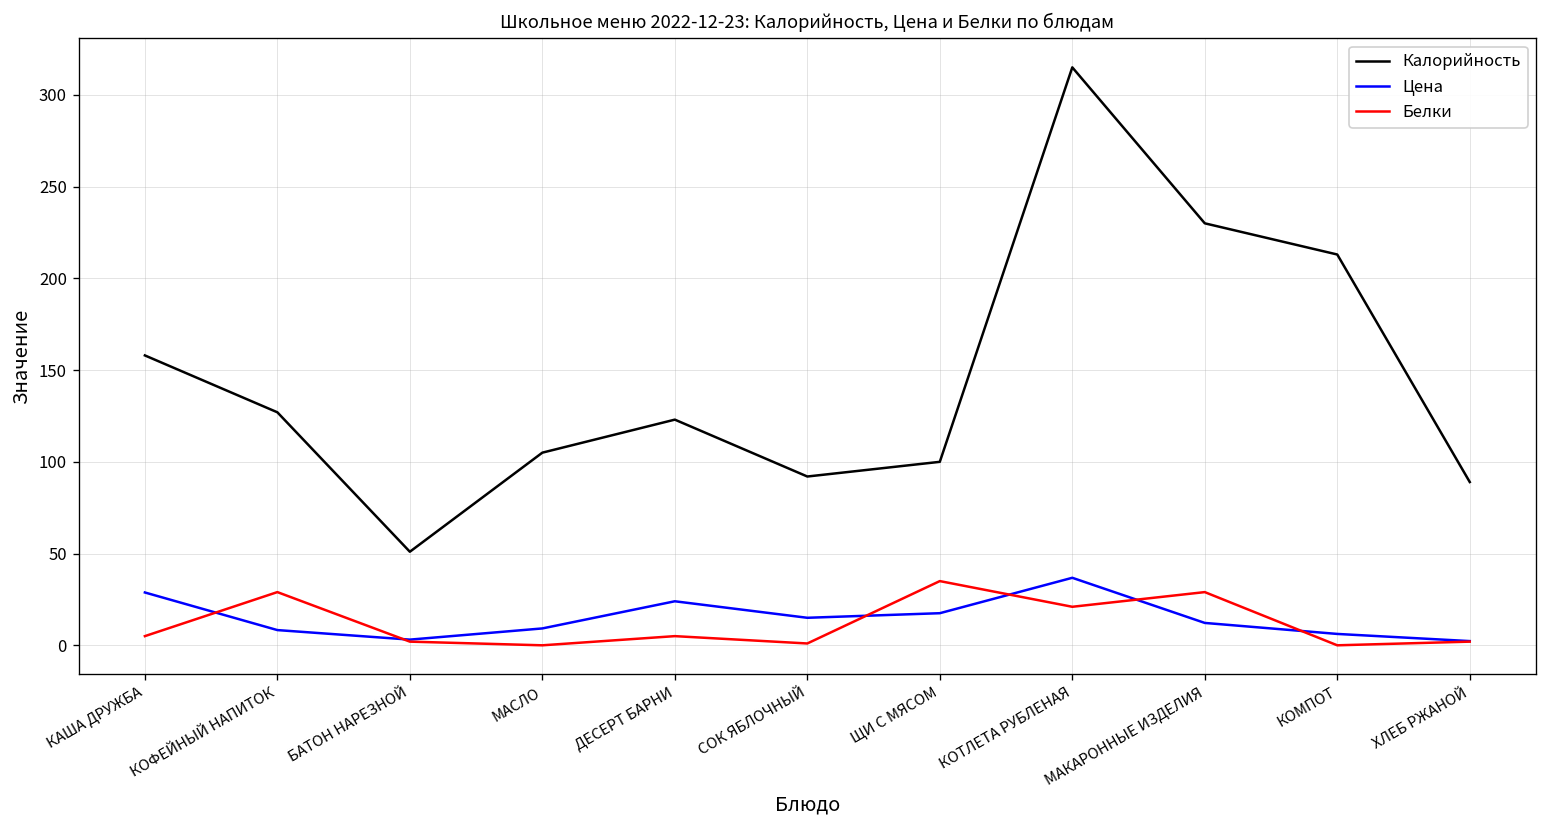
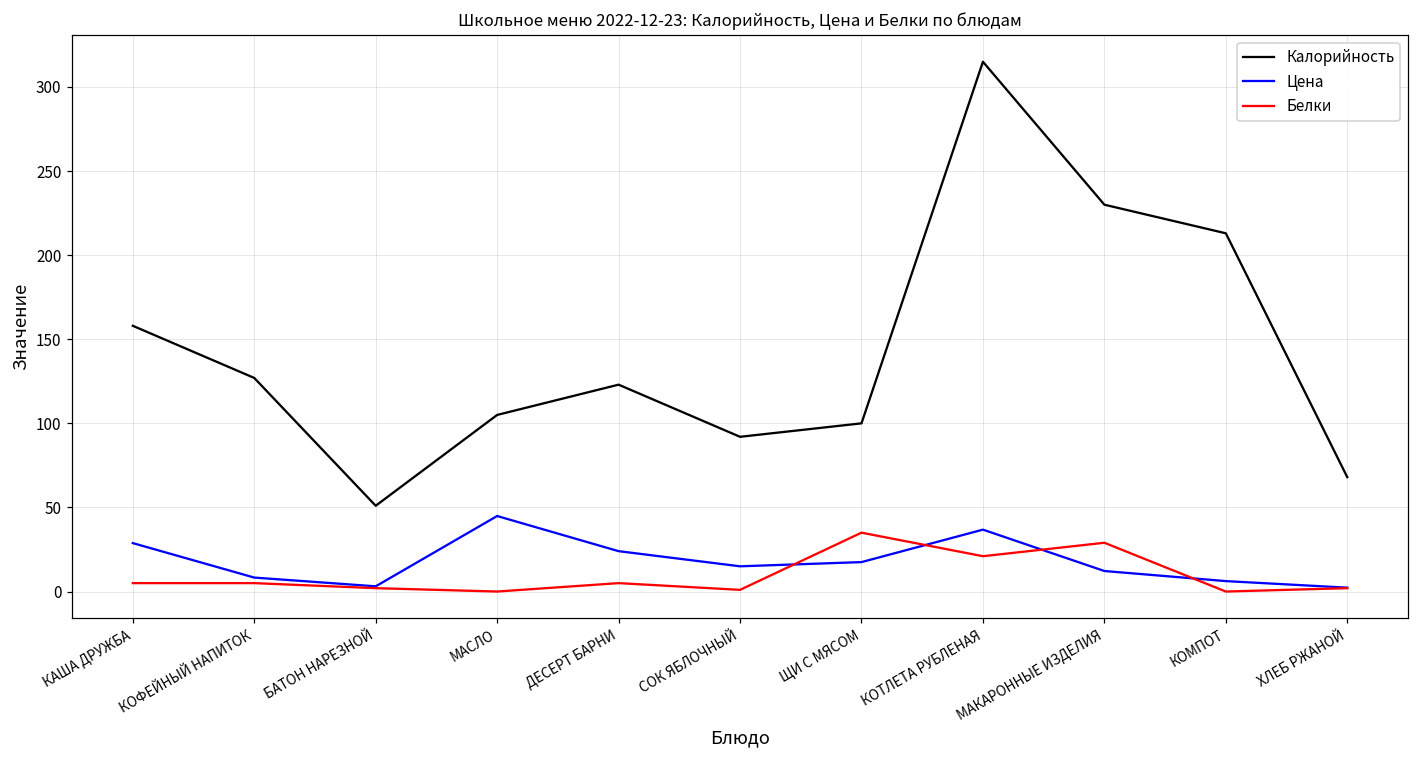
Белки, КОФЕЙНЫЙ НАПИТОК: 29 -> 5
Цена, МАСЛО: 9 -> 45
Калорийность, ХЛЕБ РЖАНОЙ: 89 -> 68
